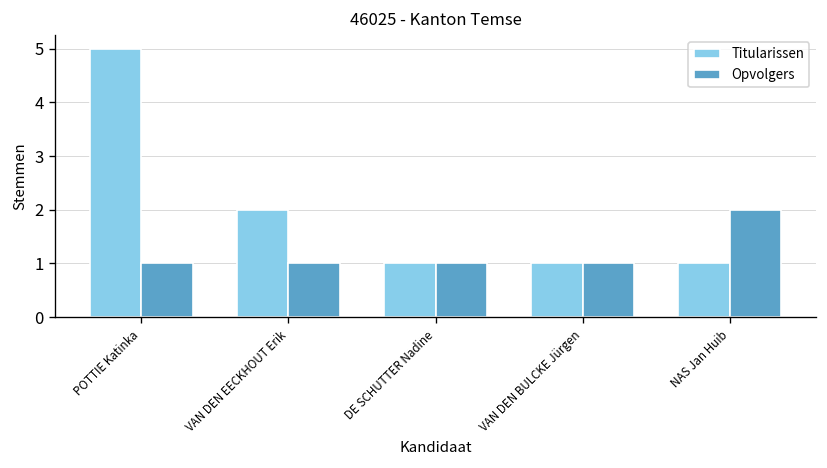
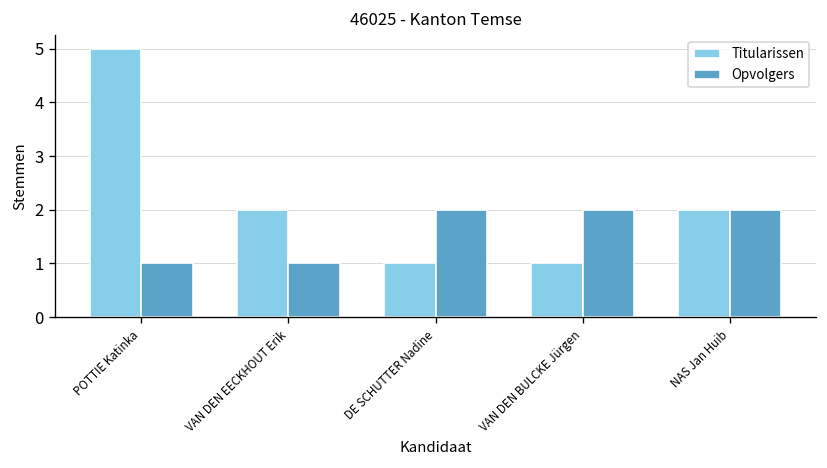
Opvolgers, DE SCHUTTER Nadine: 1 -> 2
Opvolgers, VAN DEN BULCKE Jürgen: 1 -> 2
Titularissen, NAS Jan Huib: 1 -> 2
